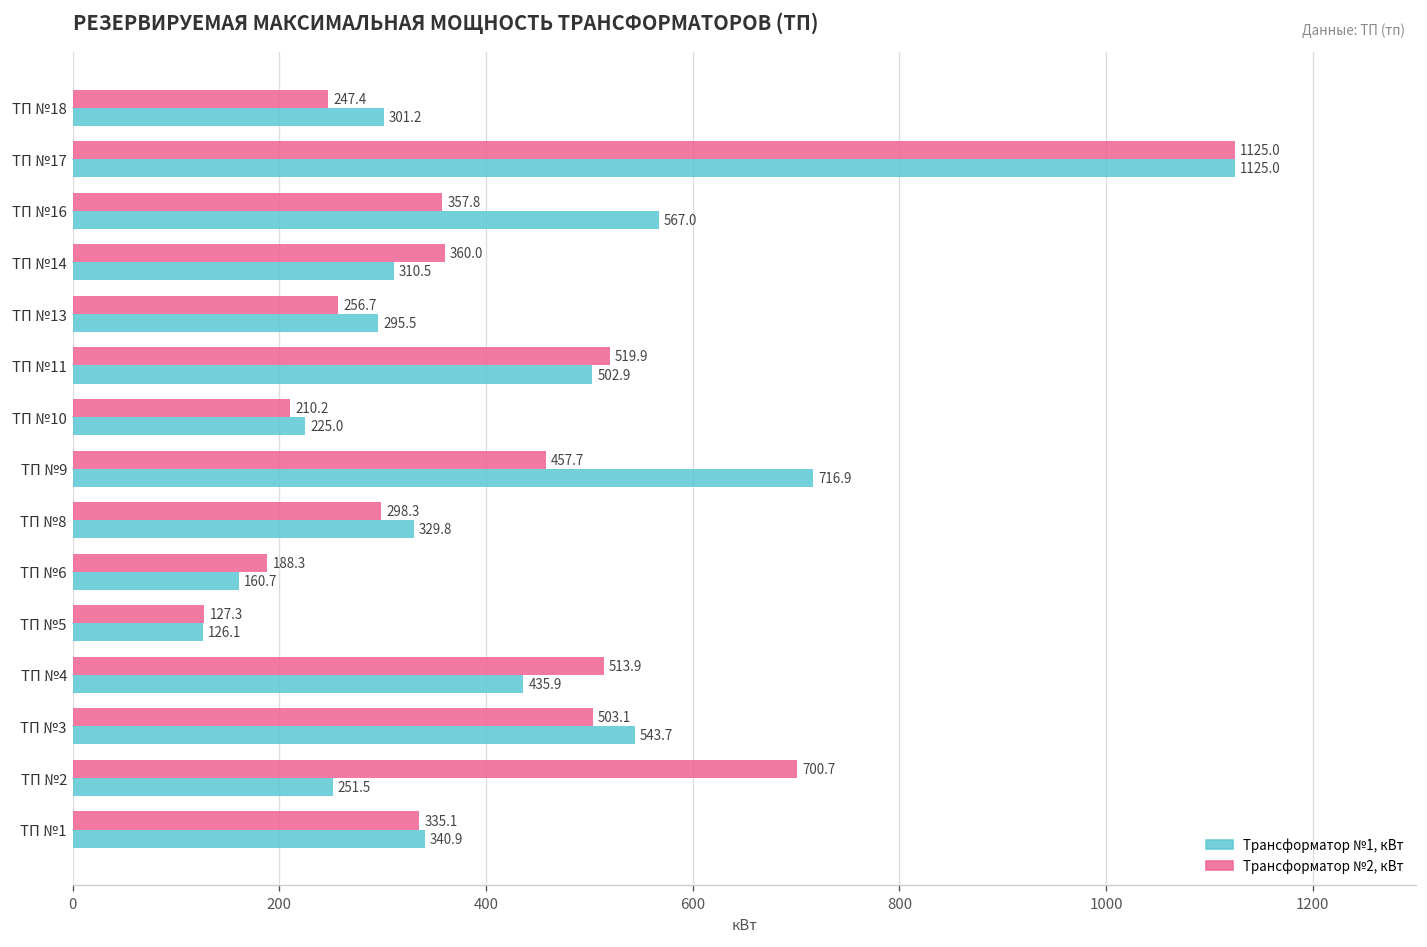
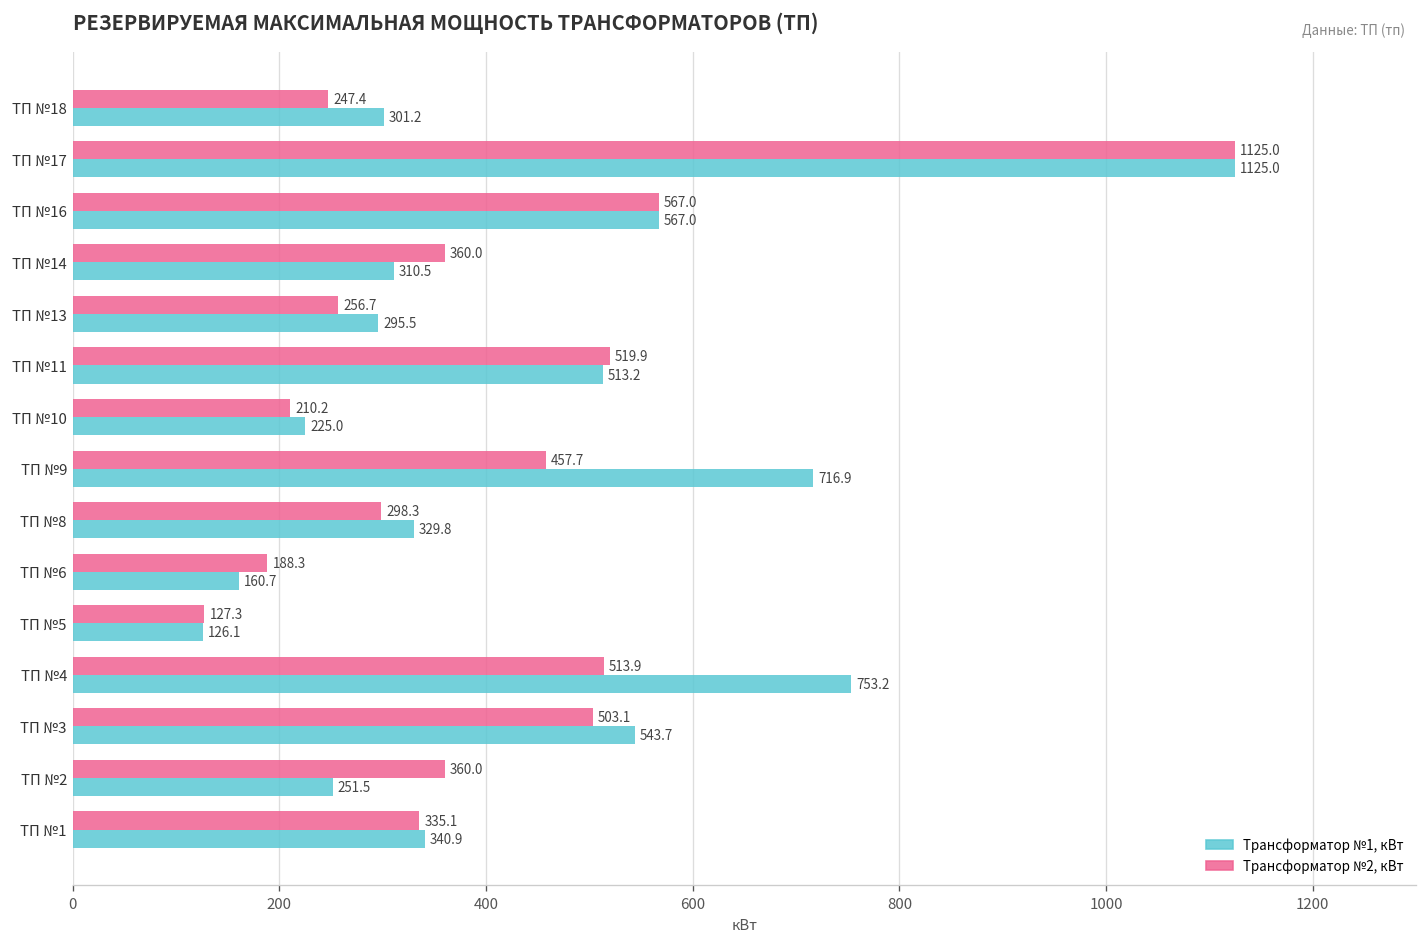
Трансформатор №2, кВт, ТП №16: 357.8 -> 567.0
Трансформатор №1, кВт, ТП №11: 502.9 -> 513.2
Трансформатор №1, кВт, ТП №4: 435.9 -> 753.2
Трансформатор №2, кВт, ТП №2: 700.7 -> 360.0
